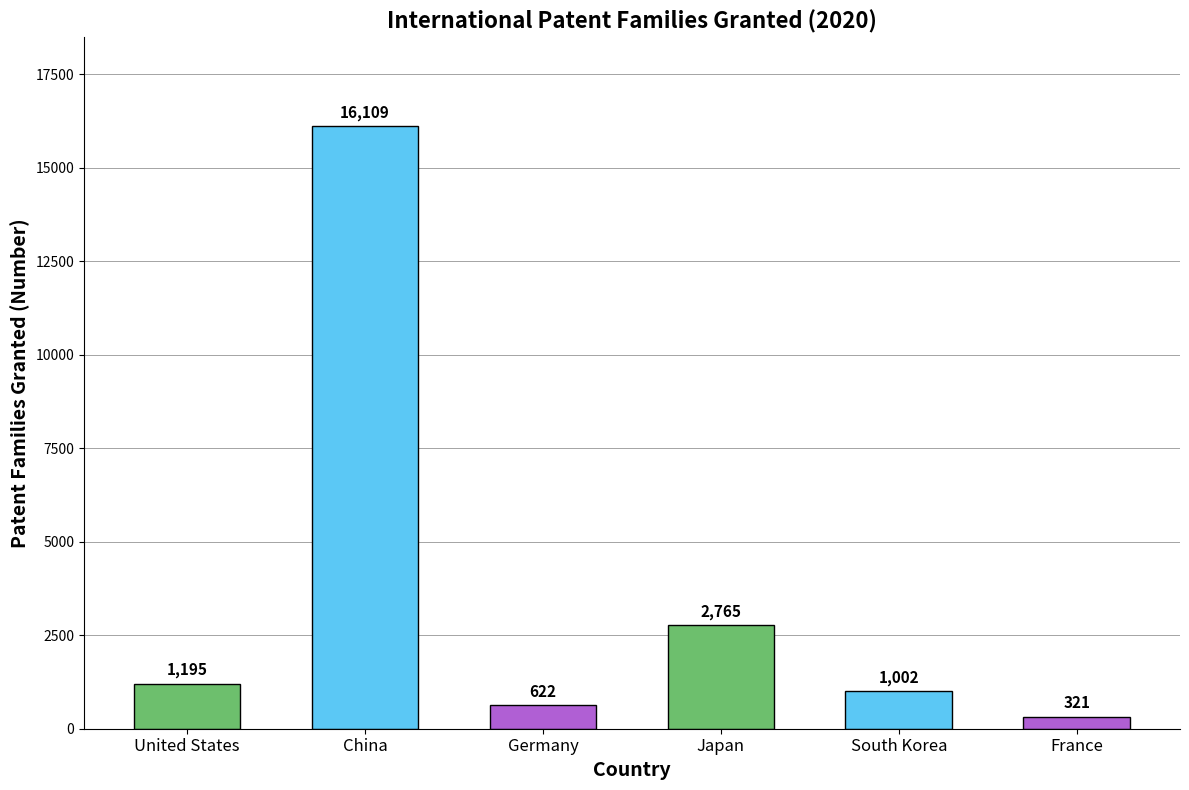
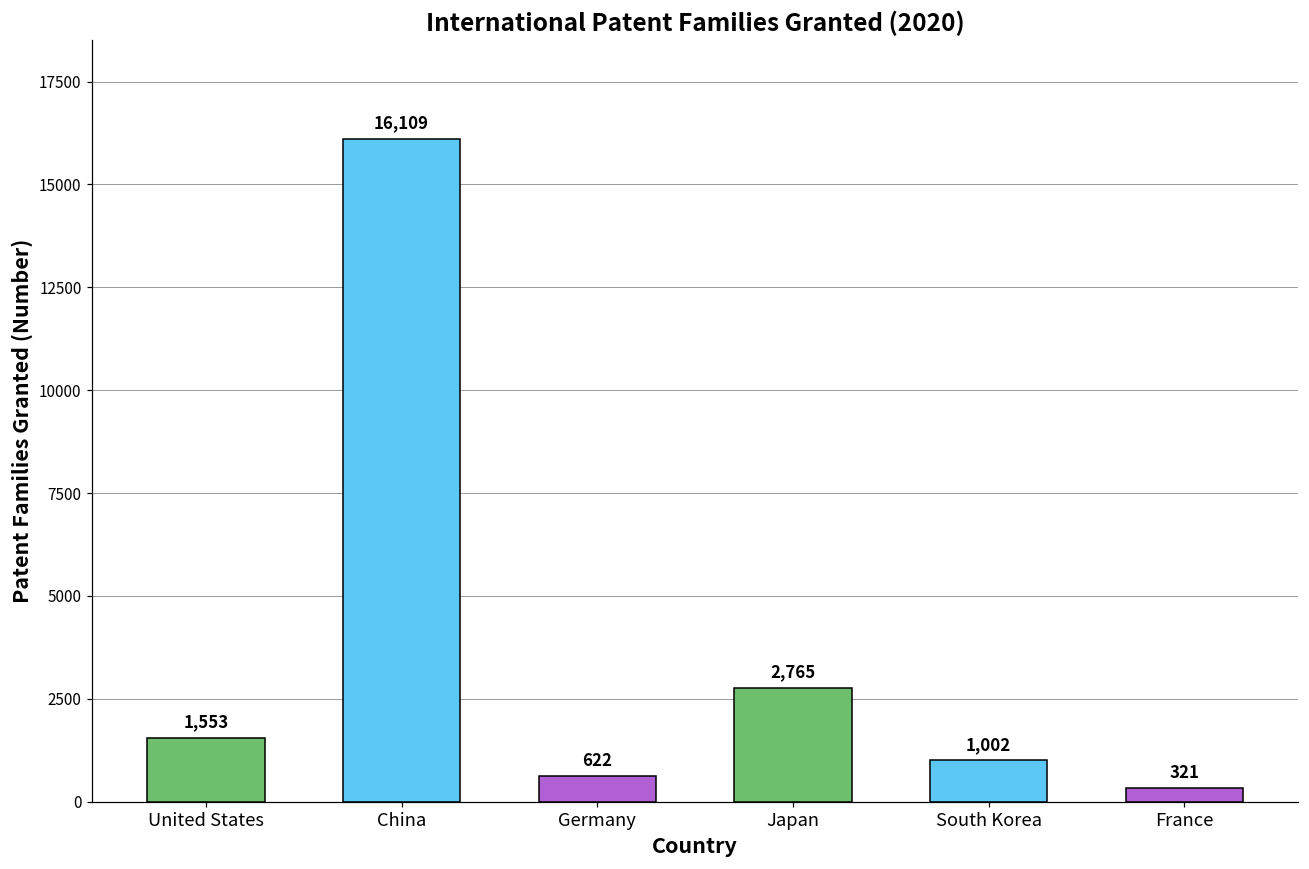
United States: 1,195 -> 1,553
